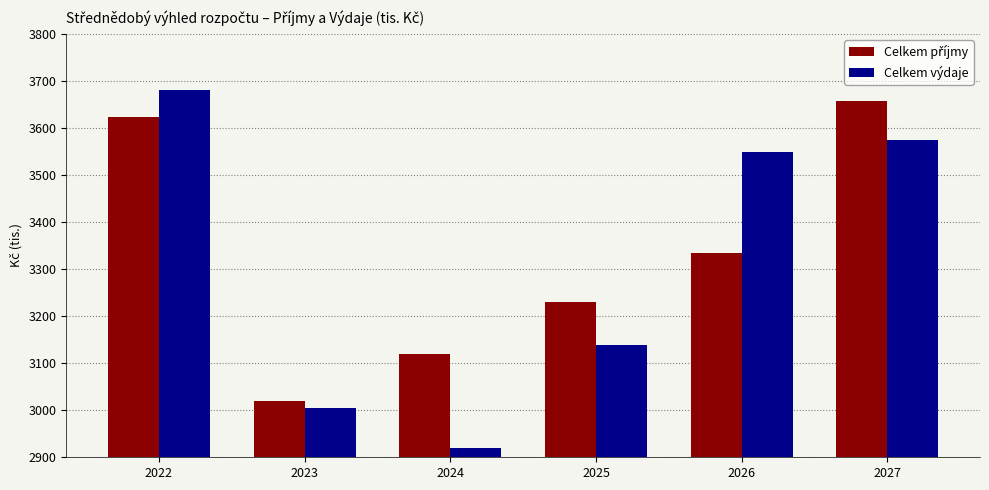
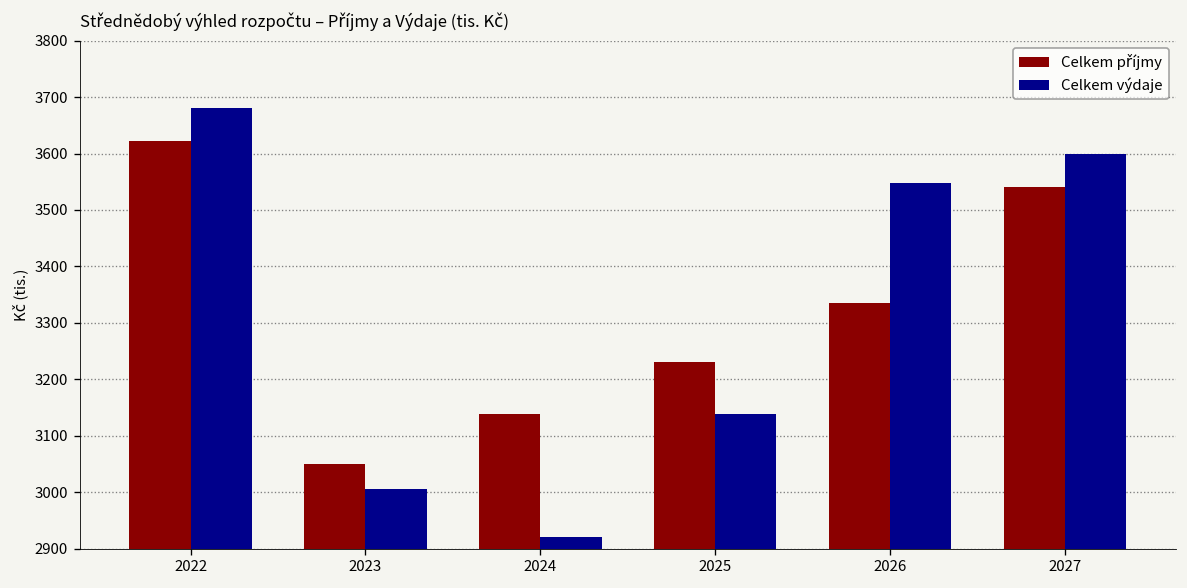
Celkem příjmy, 2023: 3020 -> 3050
Celkem příjmy, 2024: 3120 -> 3140
Celkem příjmy, 2027: 3660 -> 3540
Celkem výdaje, 2027: 3580 -> 3600
